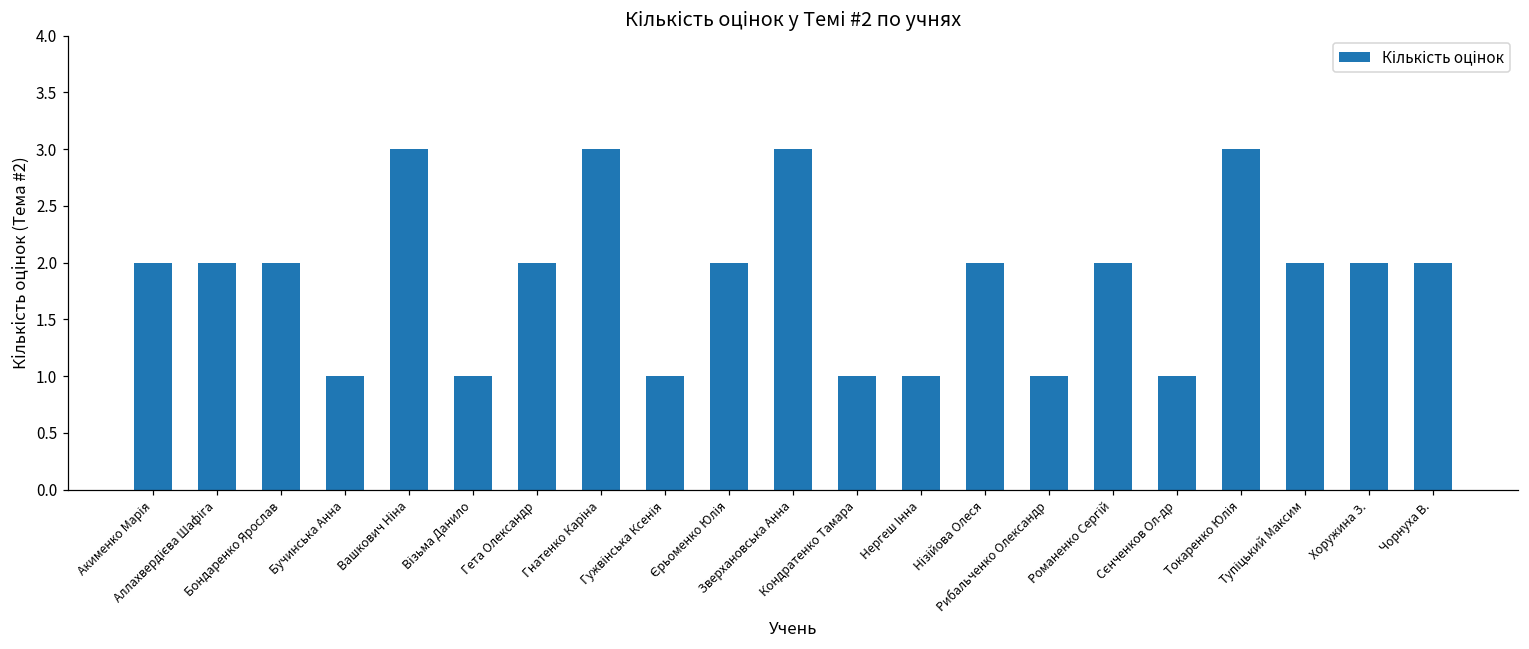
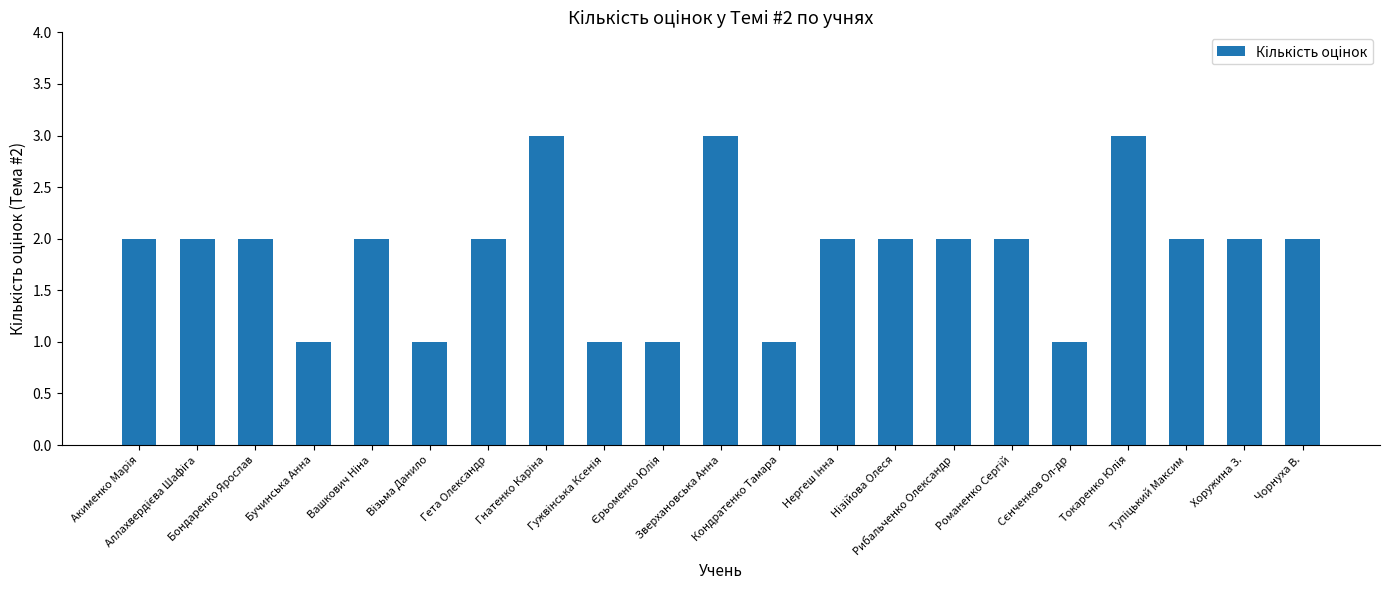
Вашкович Ніна: 3 -> 2
Єрьоменко Юлія: 2 -> 1
Нергеш Інна: 1 -> 2
Рибальченко Олександр: 1 -> 2
